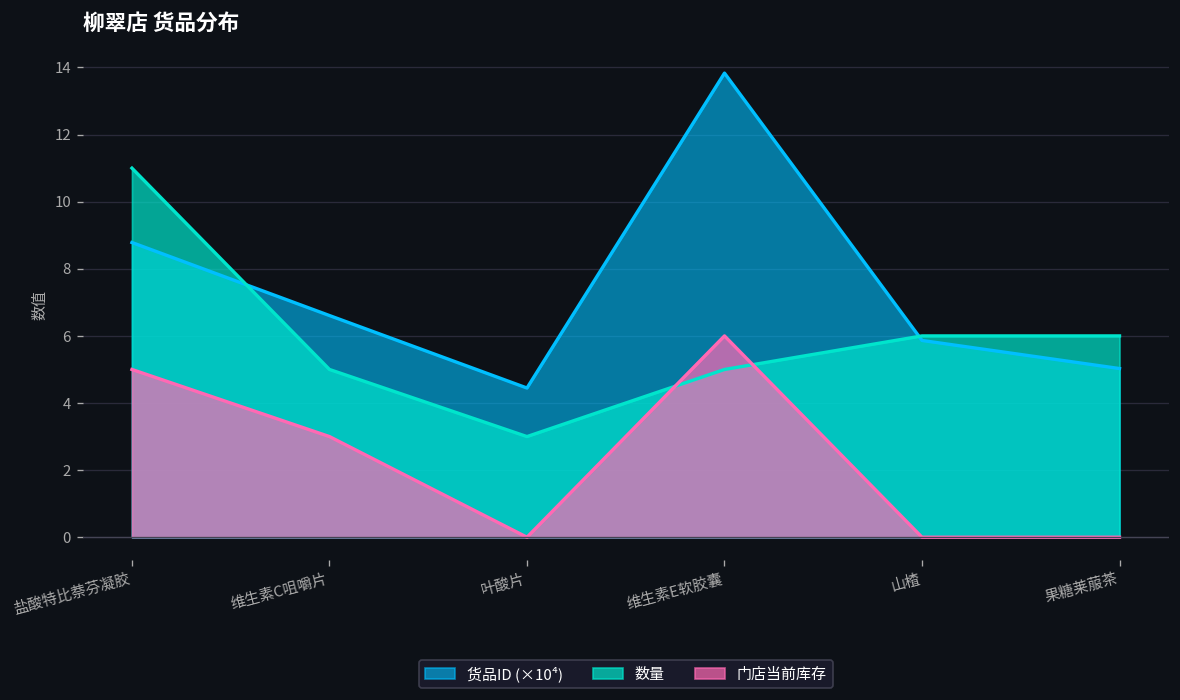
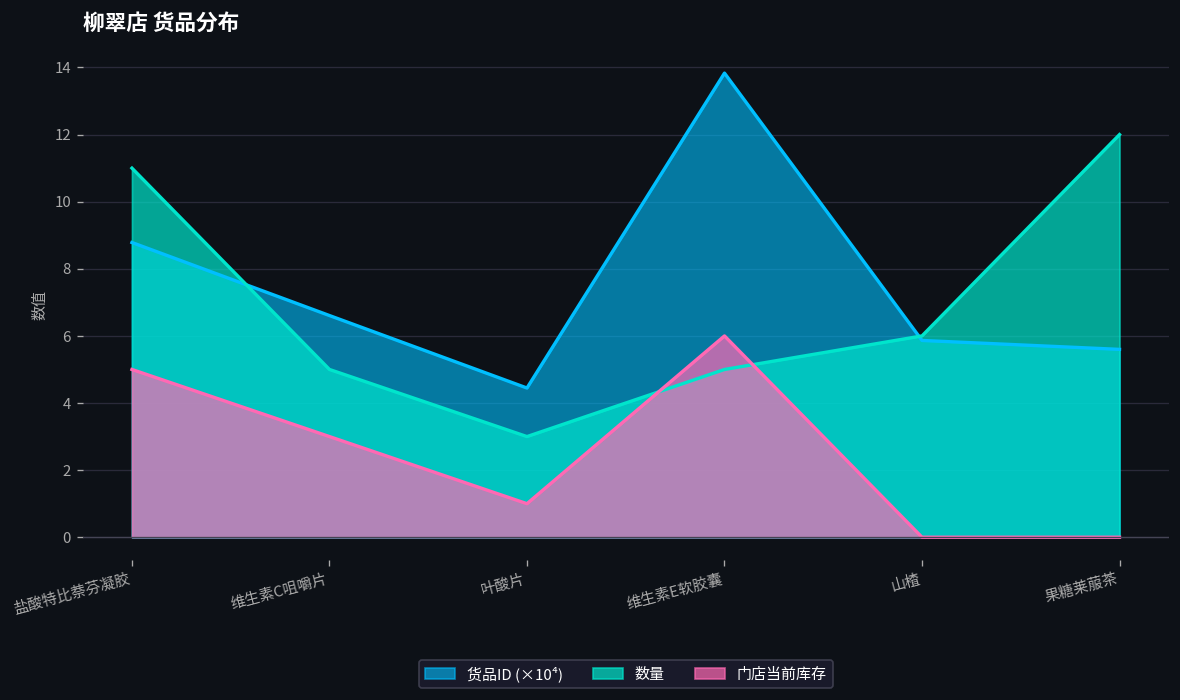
门店当前库存, 叶酸片: 0 -> 1
货品ID (×10⁴), 果糖莱菔茶: 5.0 -> 5.6
数量, 果糖莱菔茶: 6 -> 12
